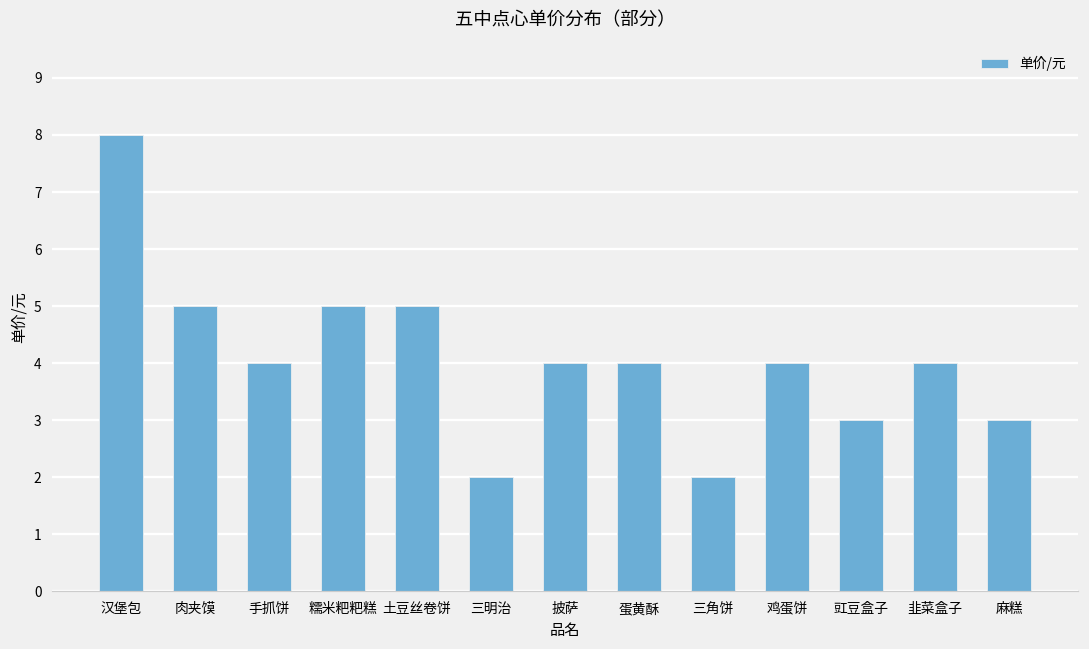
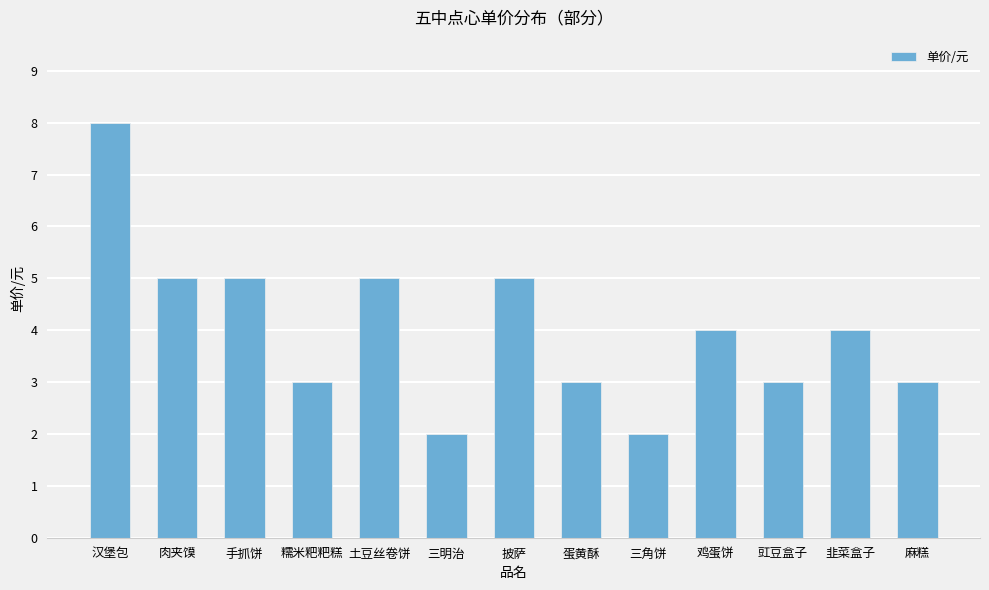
手抓饼: 4 -> 5
糯米粑粑糕: 5 -> 3
披萨: 4 -> 5
蛋黄酥: 4 -> 3
